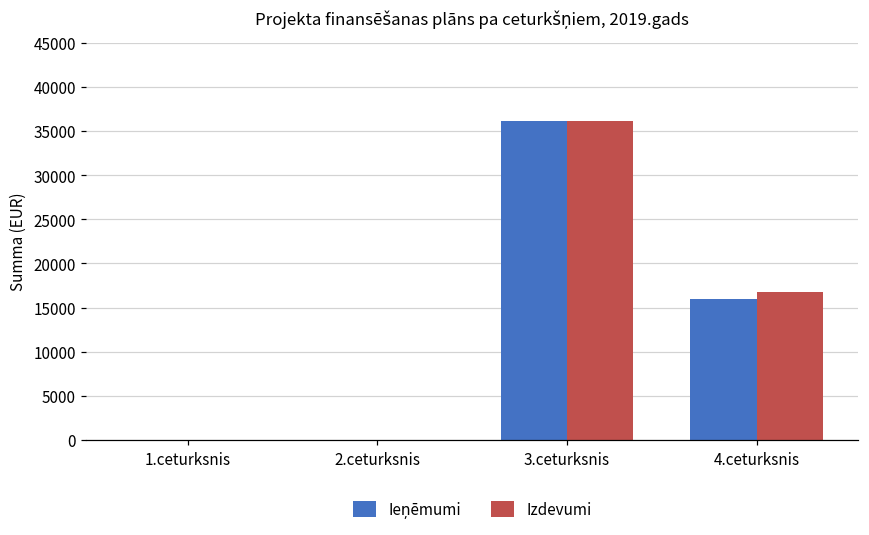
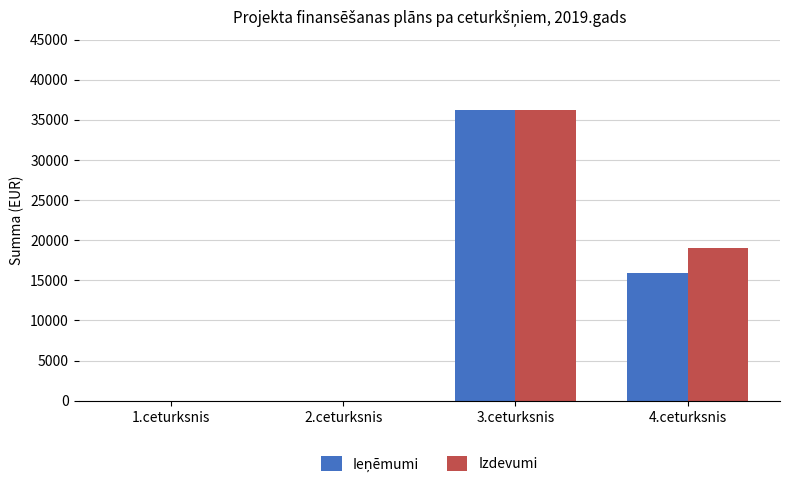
Izdevumi, 4.ceturksnis: 17000 -> 19000
